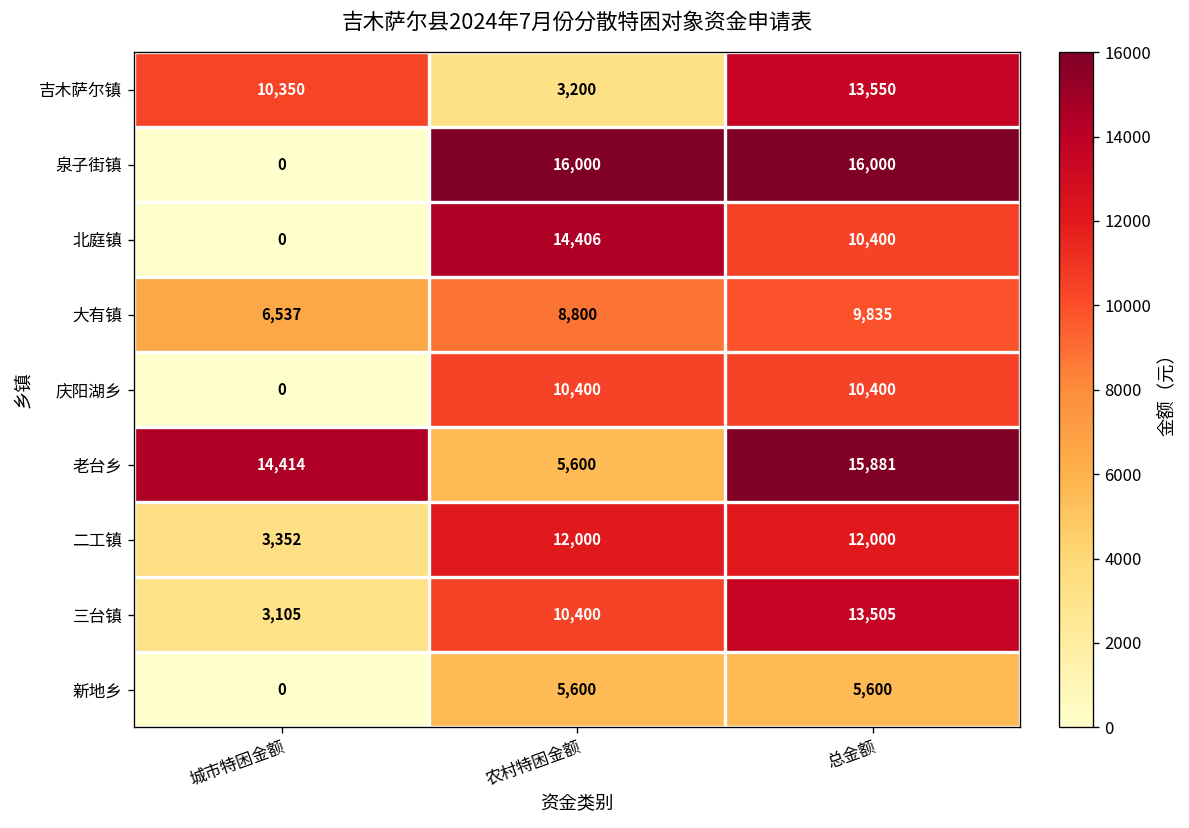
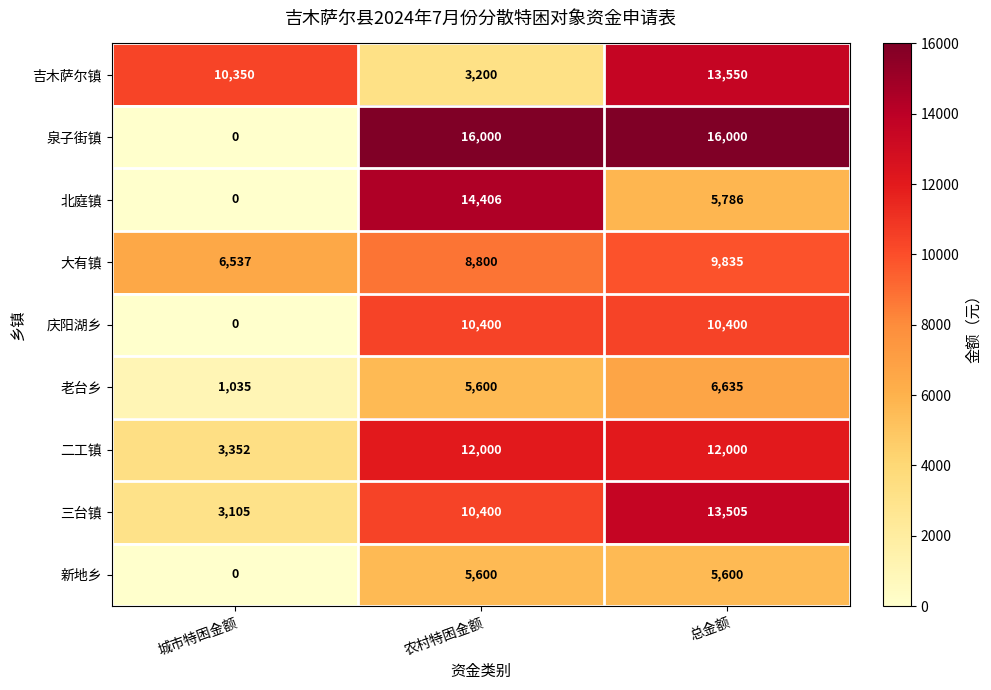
北庭镇, 总金额: 10,400 -> 5,786
老台乡, 城市特困金额: 14,414 -> 1,035
老台乡, 总金额: 15,881 -> 6,635
